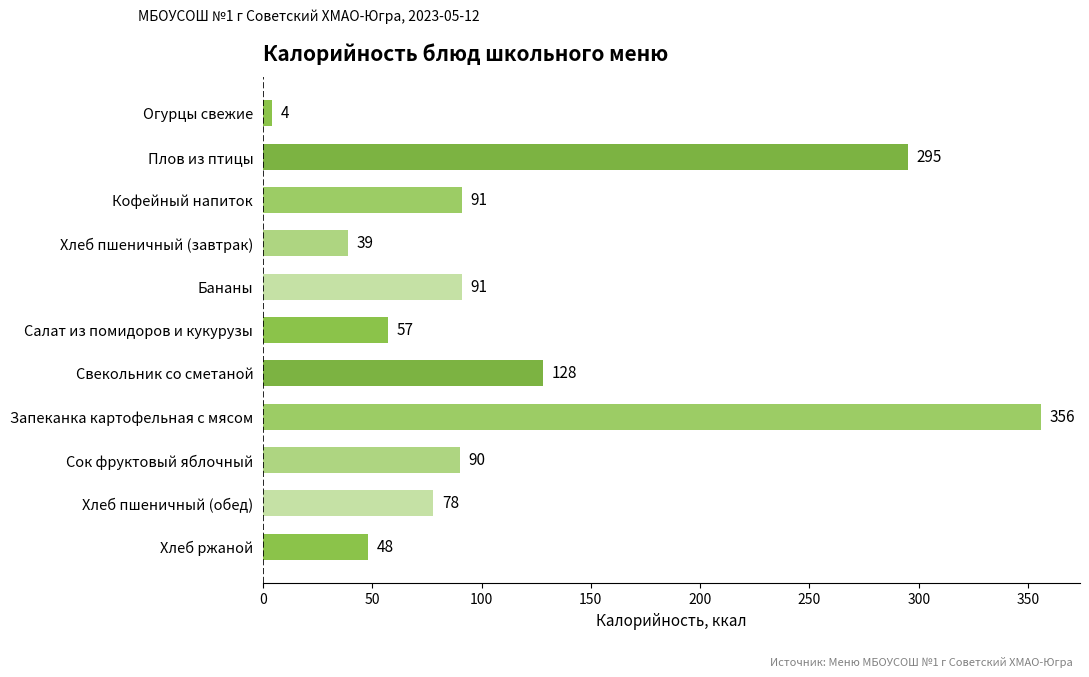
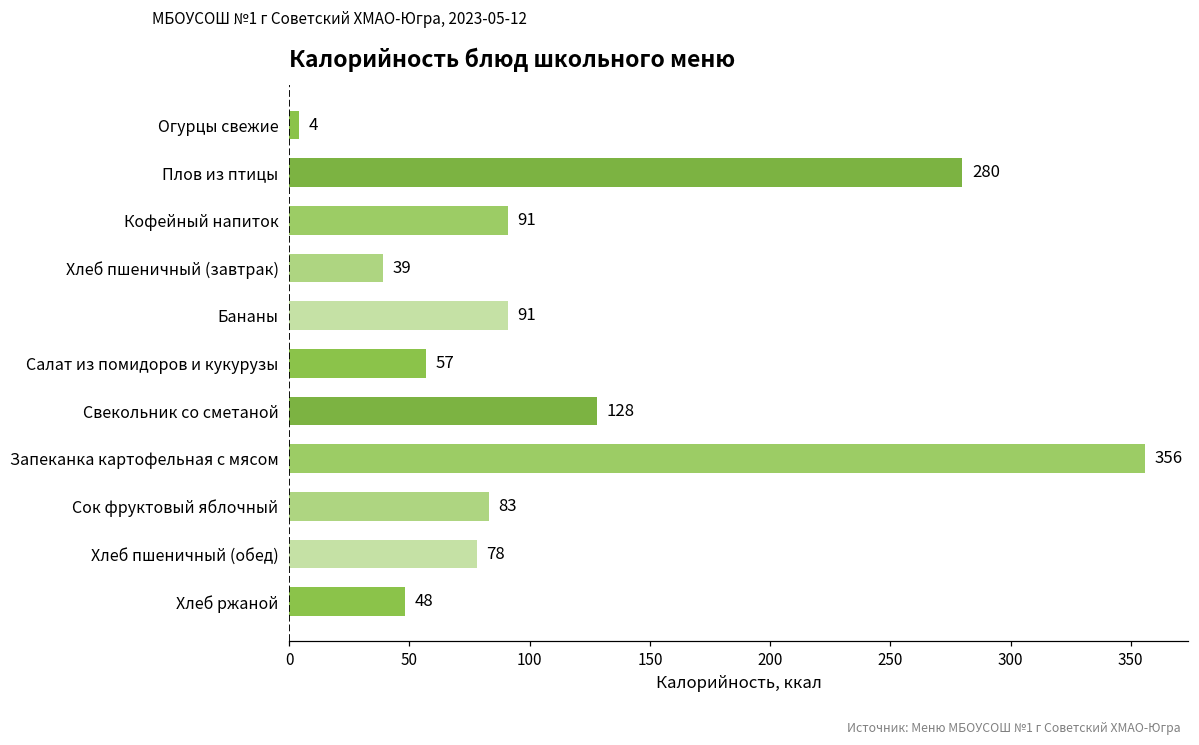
Плов из птицы: 295 -> 280
Сок фруктовый яблочный: 90 -> 83
